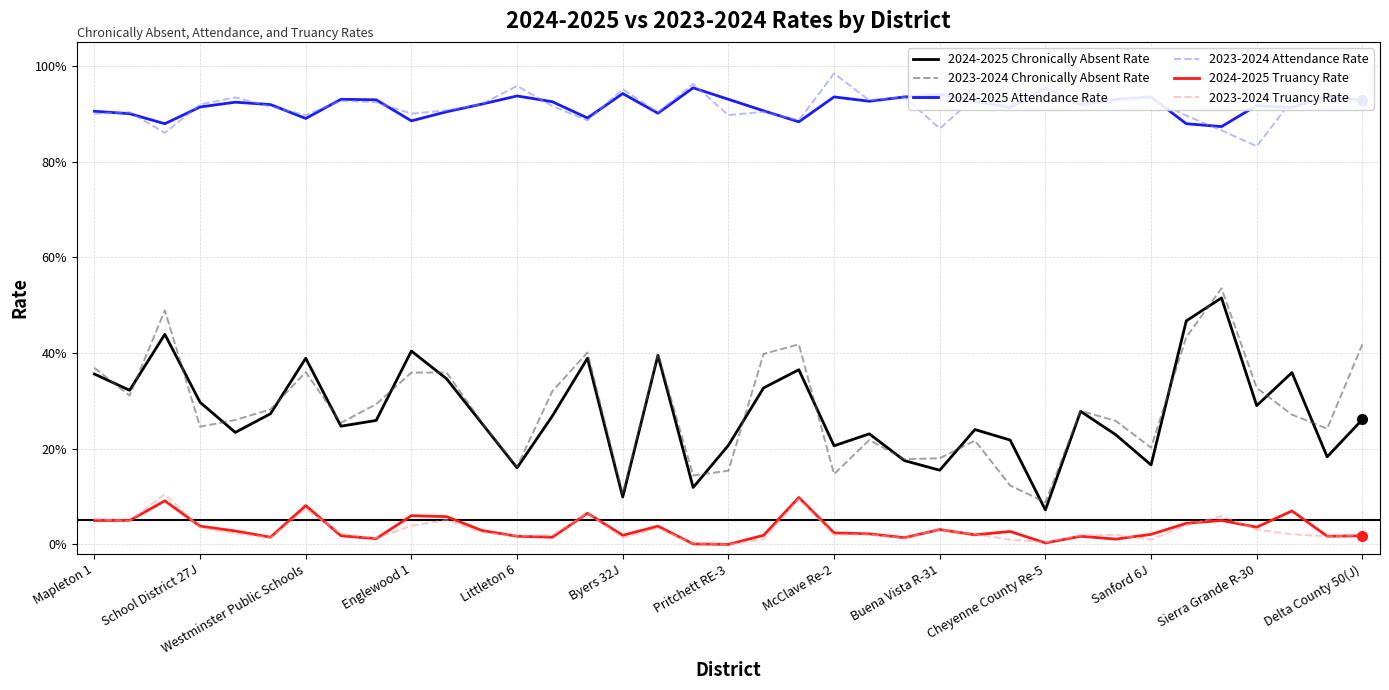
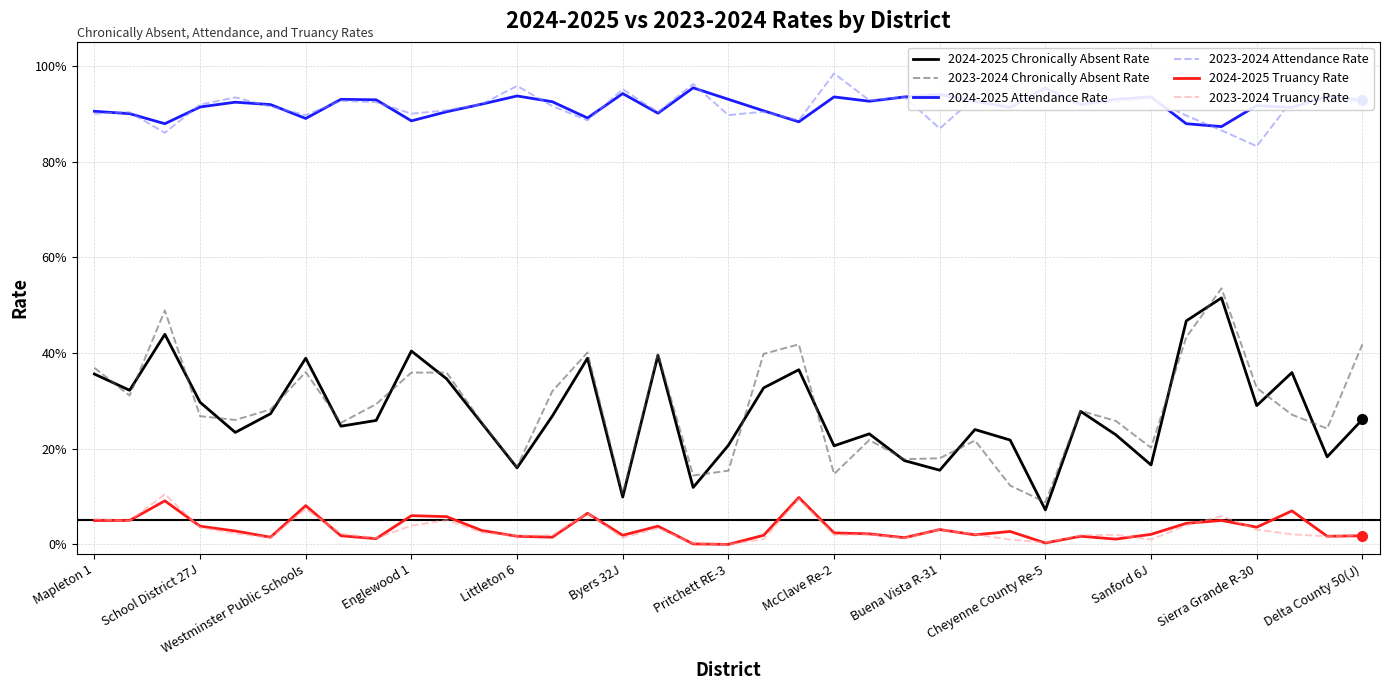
2023-2024 Chronically Absent Rate, School District 27J: 25% -> 27%
